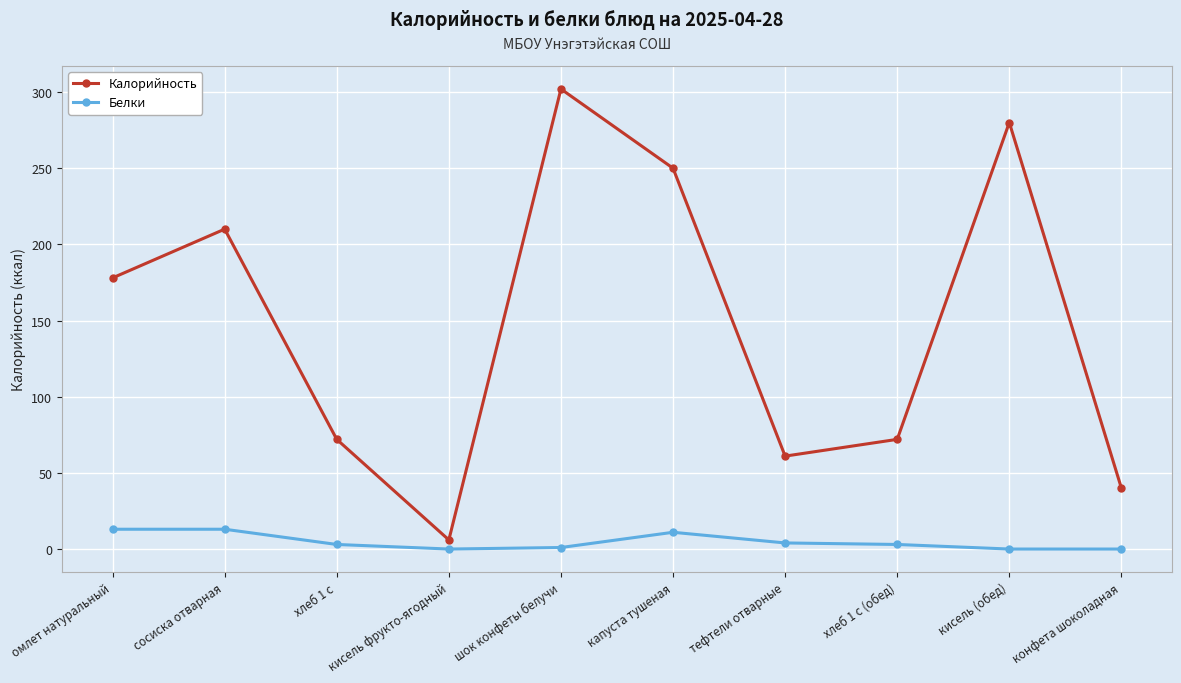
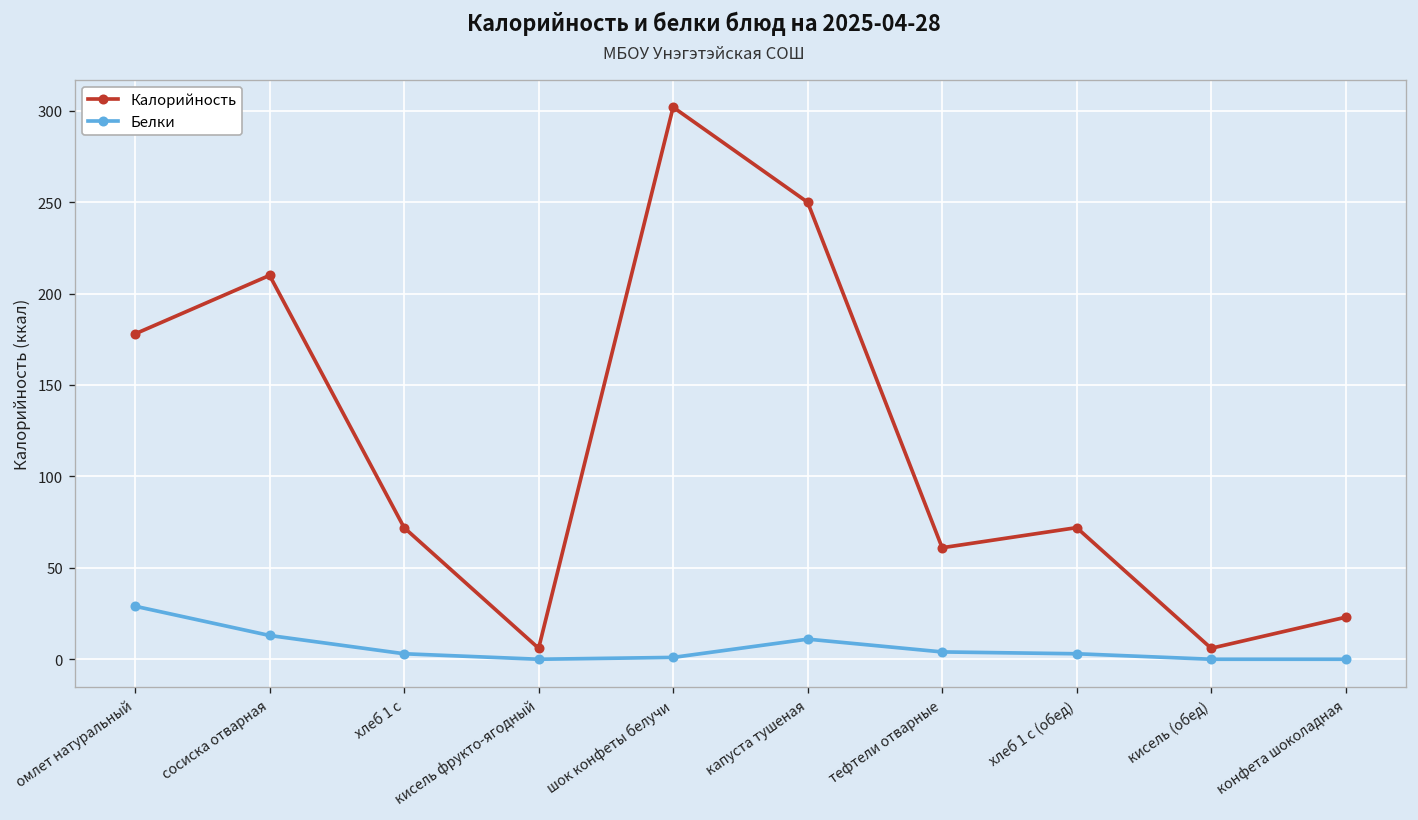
Белки, омлет натуральный: 13 -> 29
Калорийность, кисель (обед): 280 -> 6
Калорийность, конфета шоколадная: 40 -> 23
